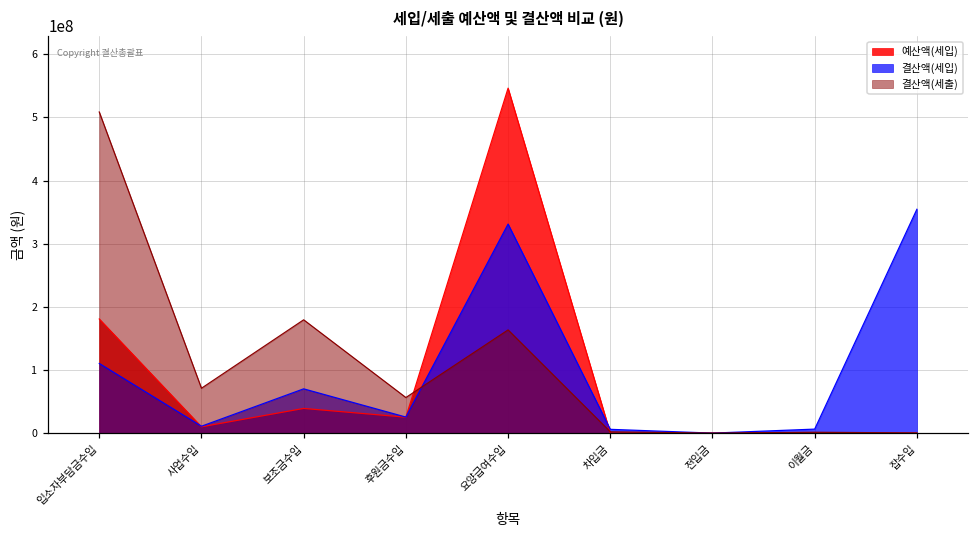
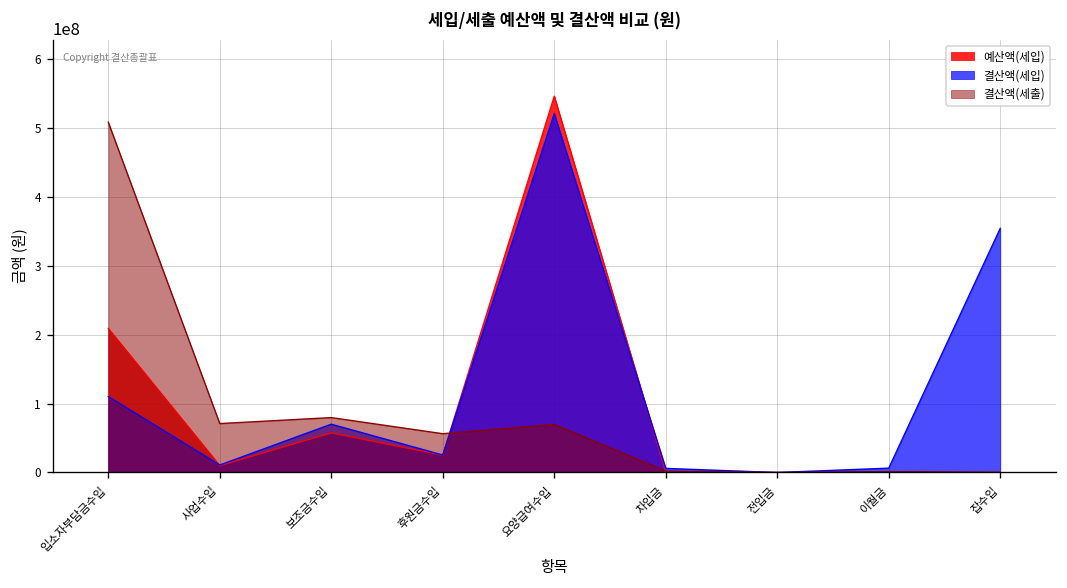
예산액(세입), 입소자부담금수입: 180000000 -> 210000000
예산액(세입), 보조금수입: 40000000 -> 60000000
결산액(세출), 보조금수입: 180000000 -> 80000000
결산액(세입), 요양급여수입: 330000000 -> 520000000
결산액(세출), 요양급여수입: 160000000 -> 70000000
